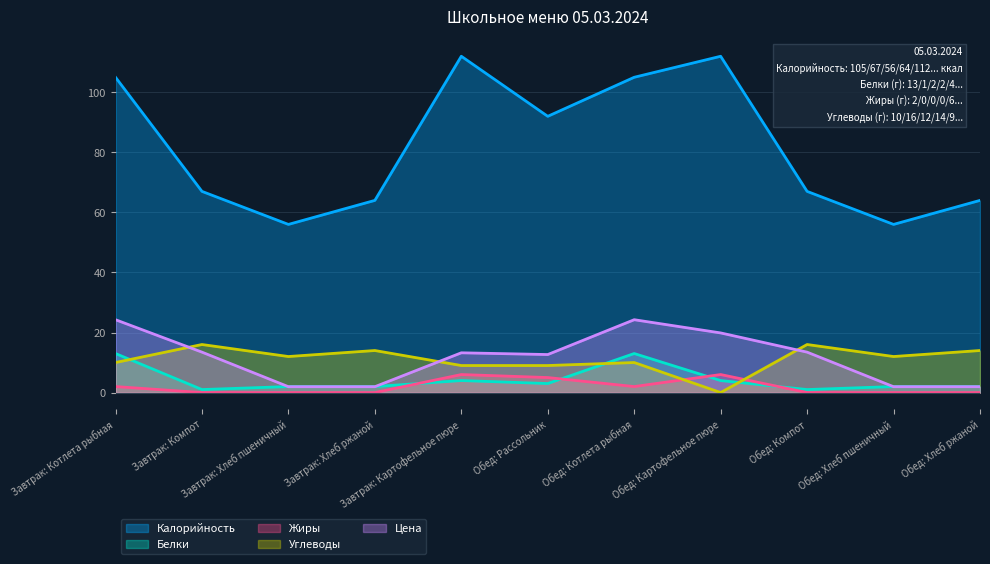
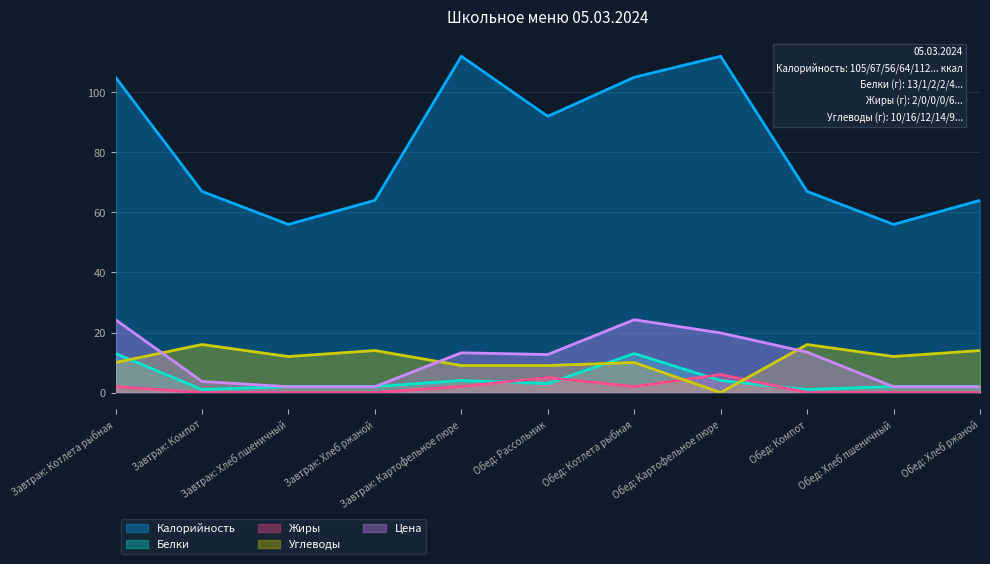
Цена, Завтрак: Компот: 13 -> 4
Жиры, Завтрак: Картофельное пюре: 6 -> 2
